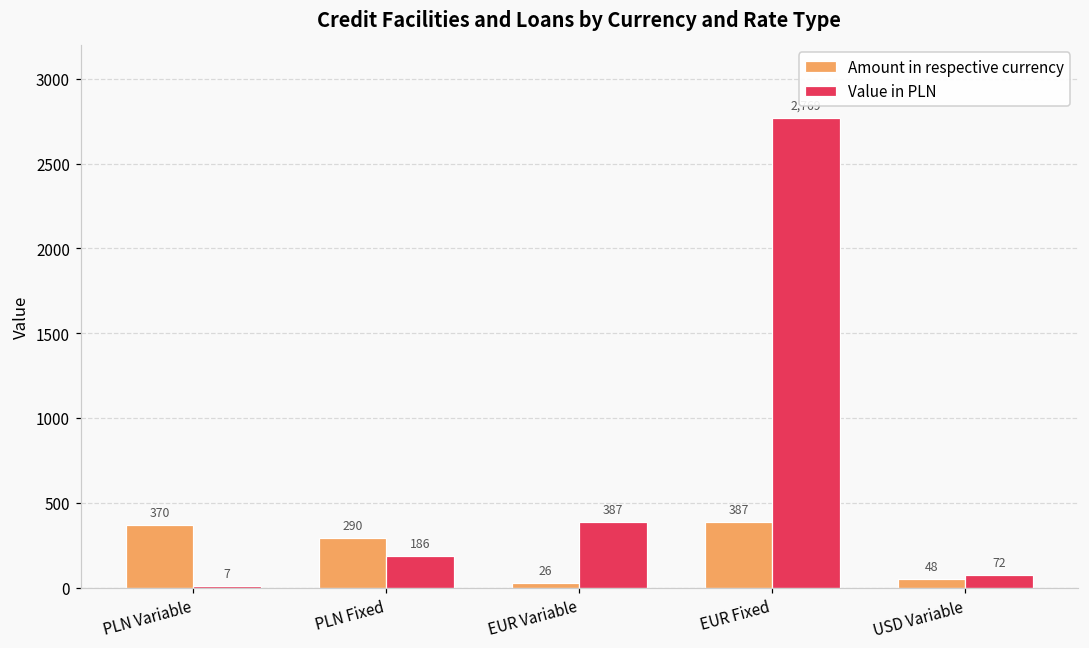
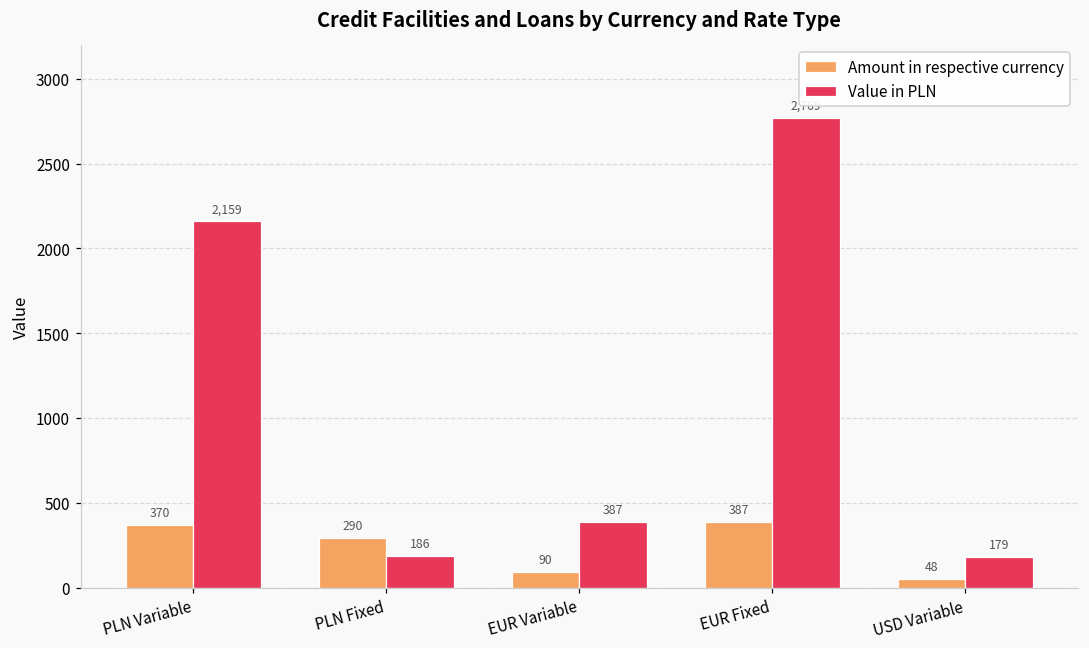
Value in PLN, PLN Variable: 7 -> 2,159
Amount in respective currency, EUR Variable: 26 -> 90
Value in PLN, USD Variable: 72 -> 179
